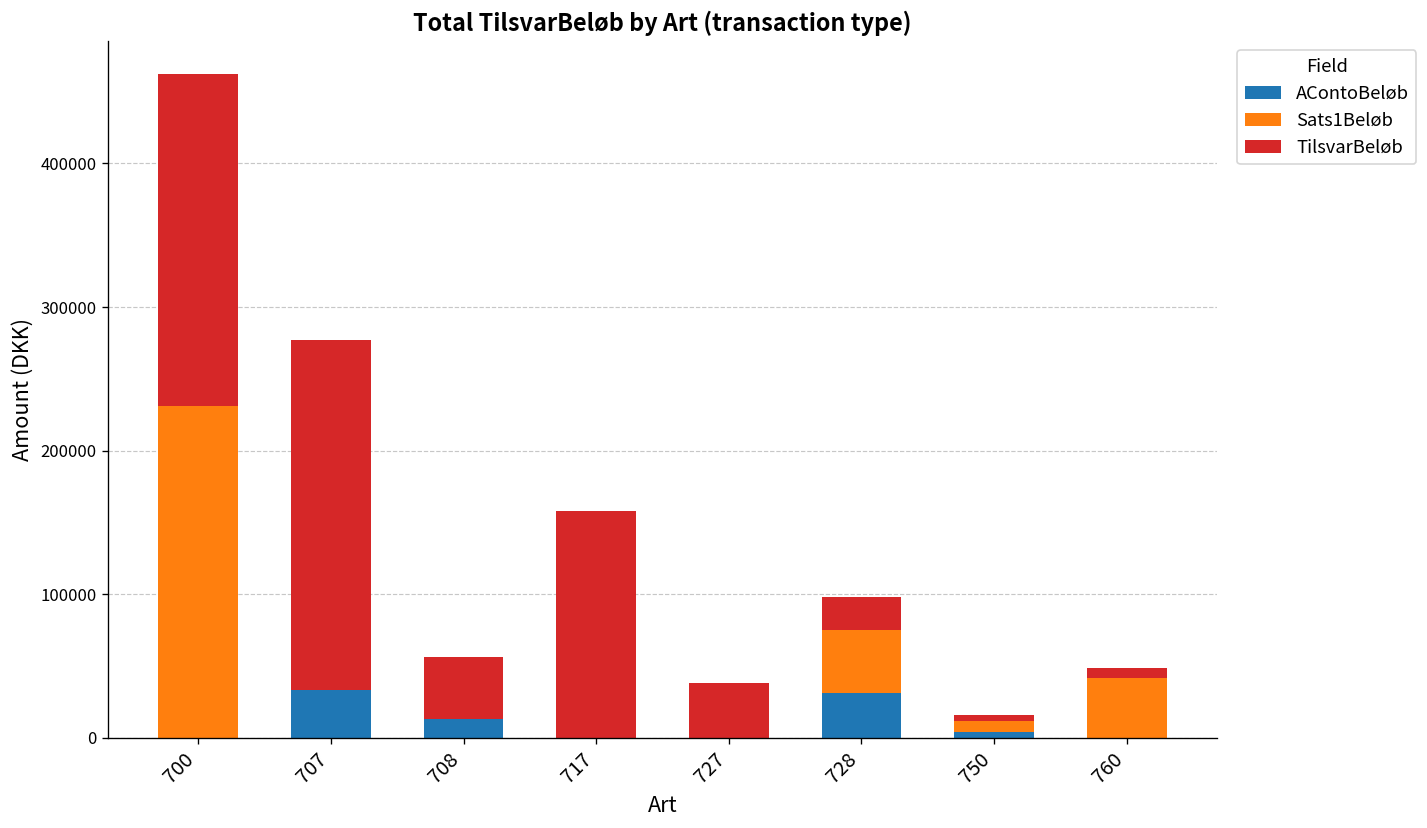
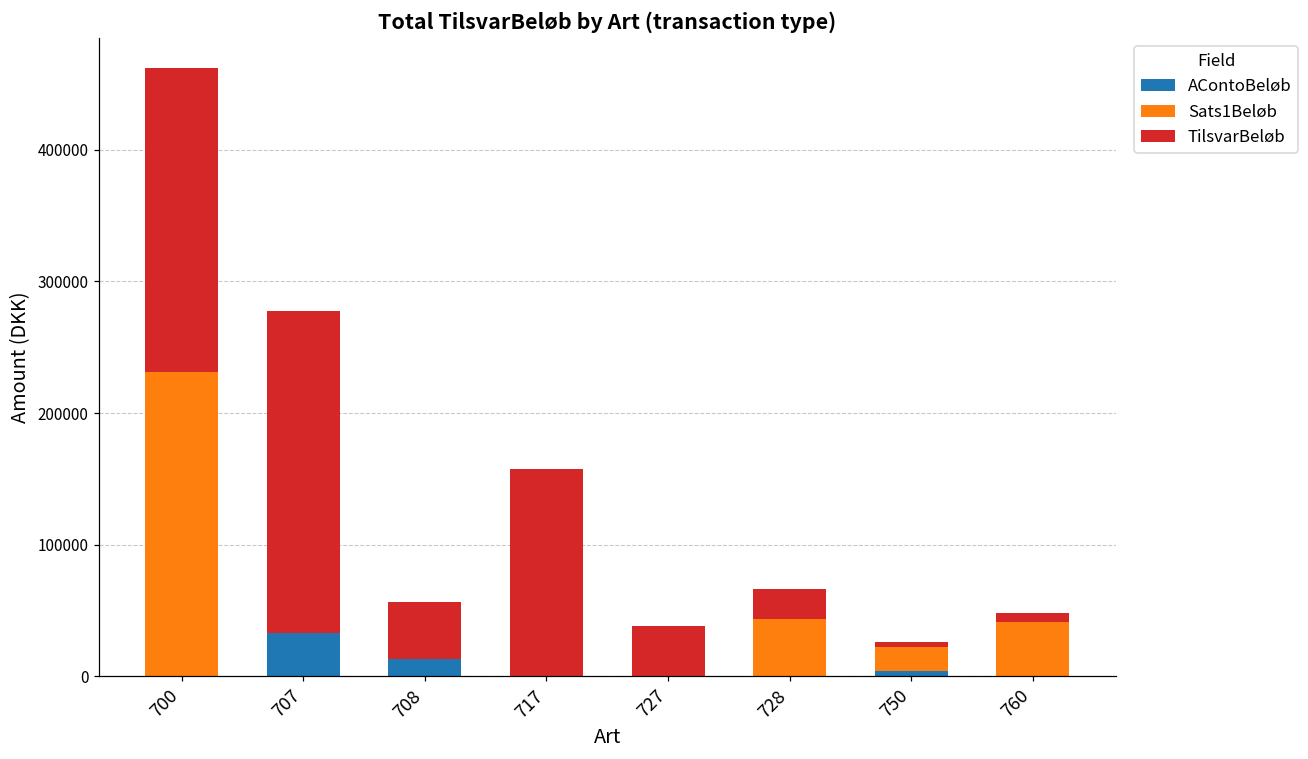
AContoBeløb, 728: 31000 -> 0
Sats1Beløb, 750: 8000 -> 18000
